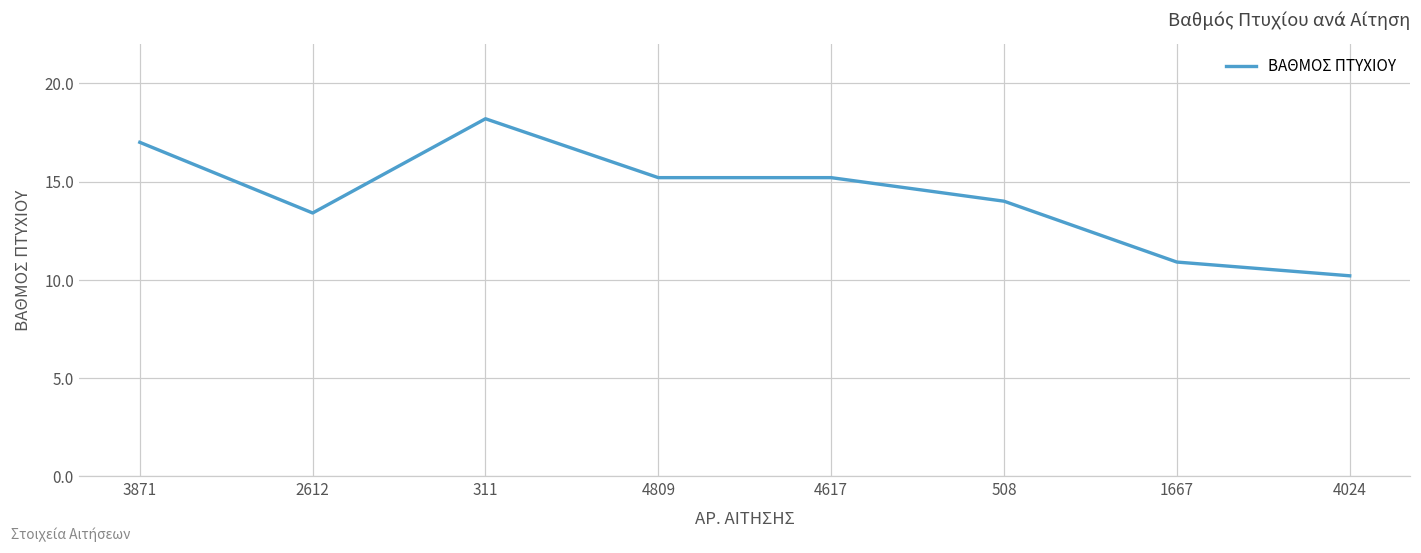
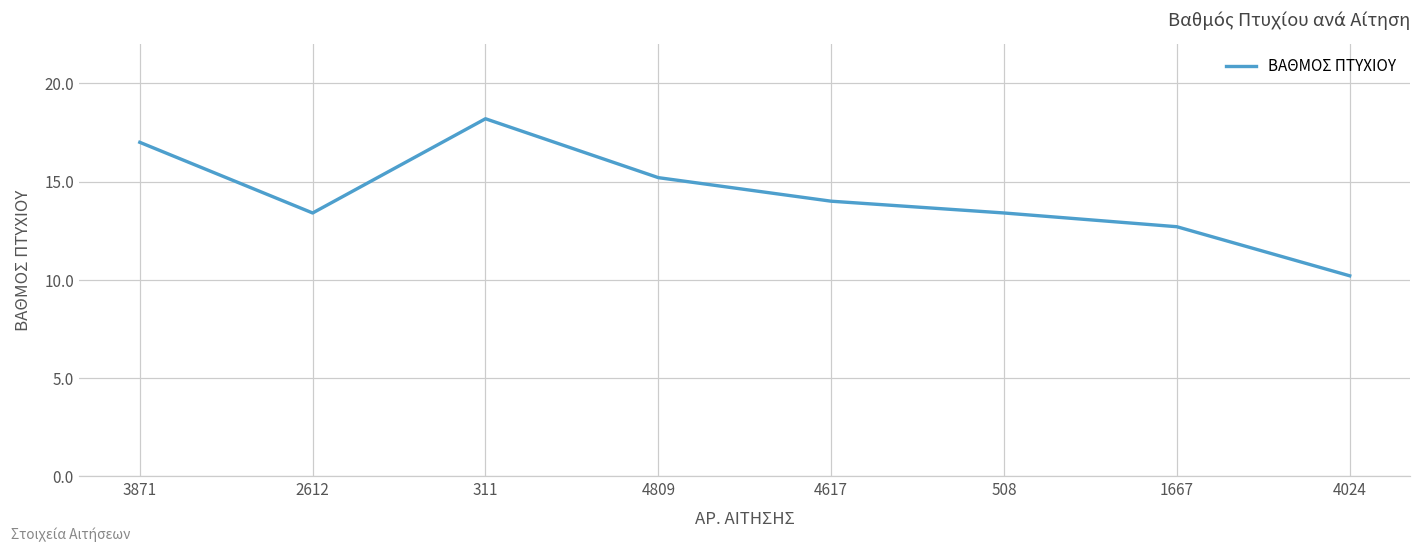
4617: 15.2 -> 14.0
508: 14.0 -> 13.4
1667: 10.9 -> 12.7
